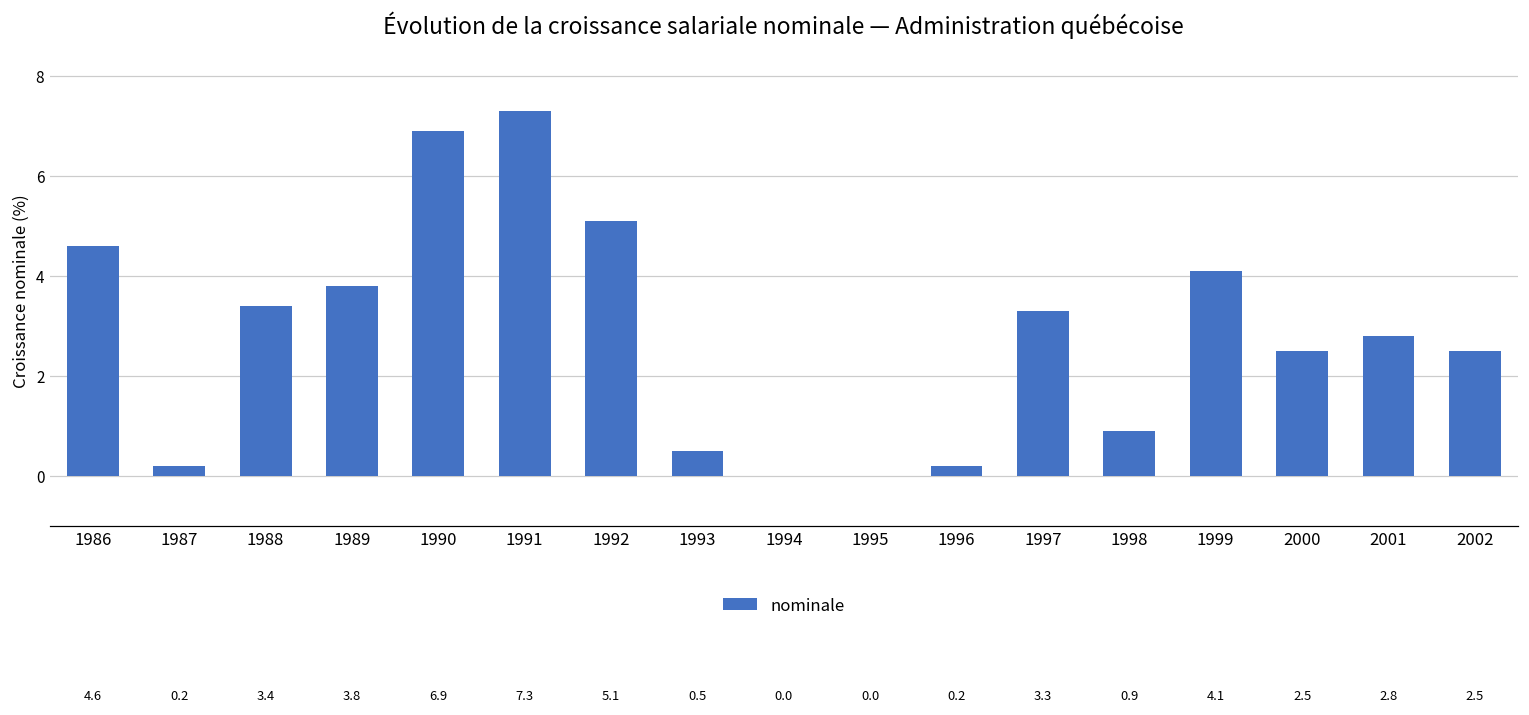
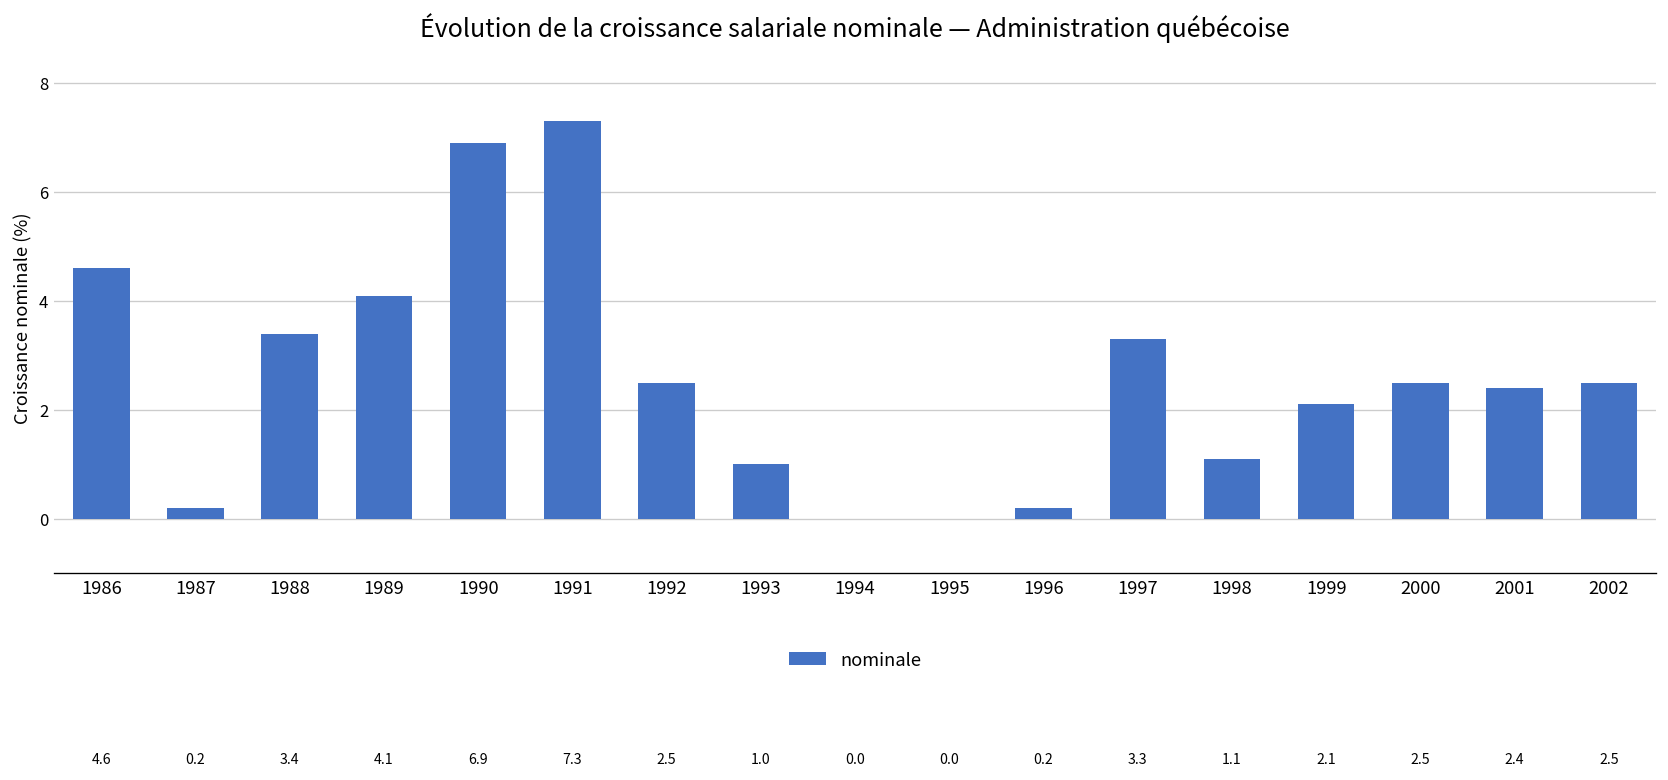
1989: 3.8 -> 4.1
1992: 5.1 -> 2.5
1993: 0.5 -> 1.0
1998: 0.9 -> 1.1
1999: 4.1 -> 2.1
2001: 2.8 -> 2.4
